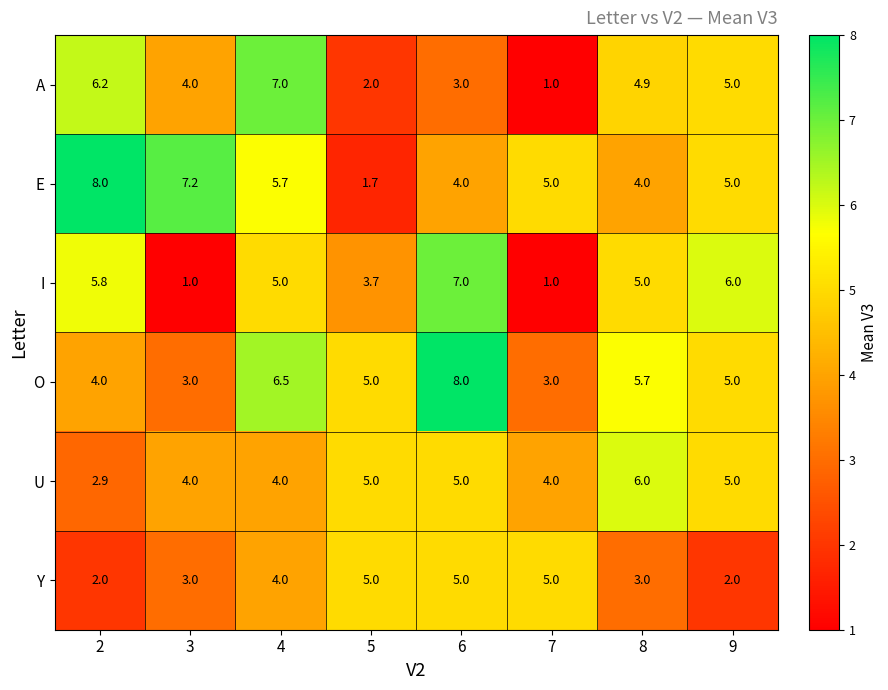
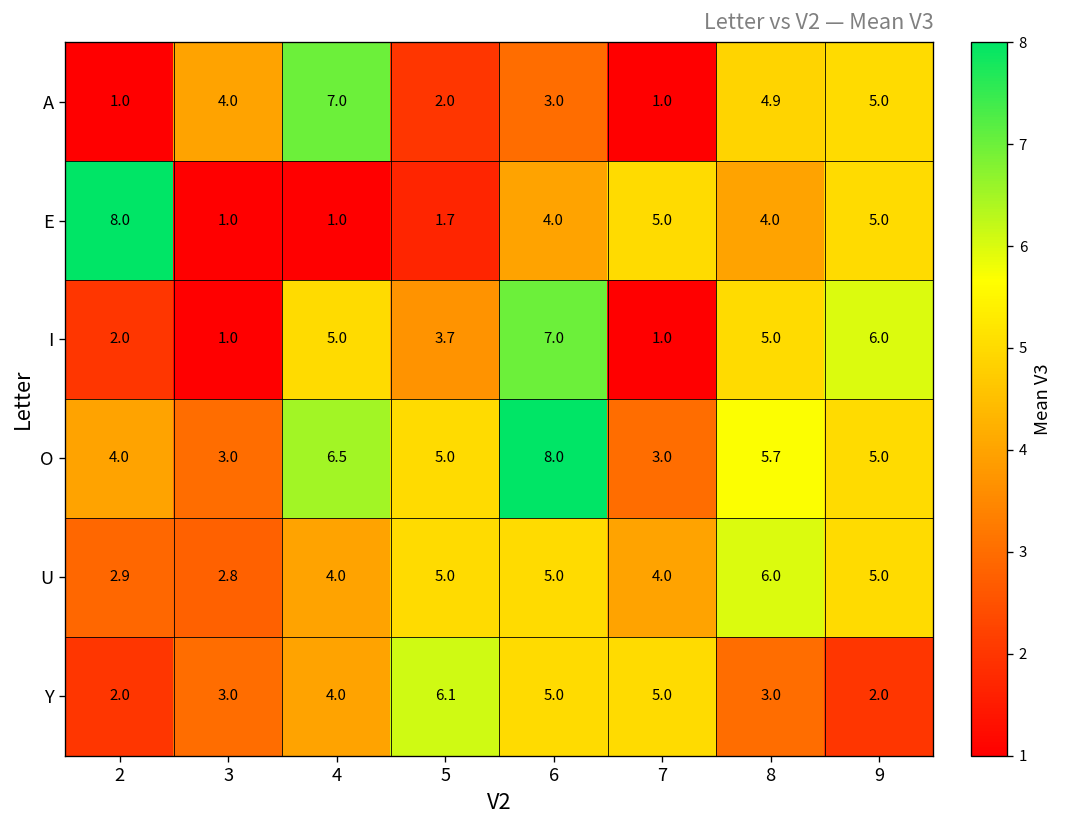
A, 2: 6.2 -> 1.0
E, 3: 7.2 -> 1.0
E, 4: 5.7 -> 1.0
I, 2: 5.8 -> 2.0
U, 3: 4.0 -> 2.8
Y, 5: 5.0 -> 6.1
